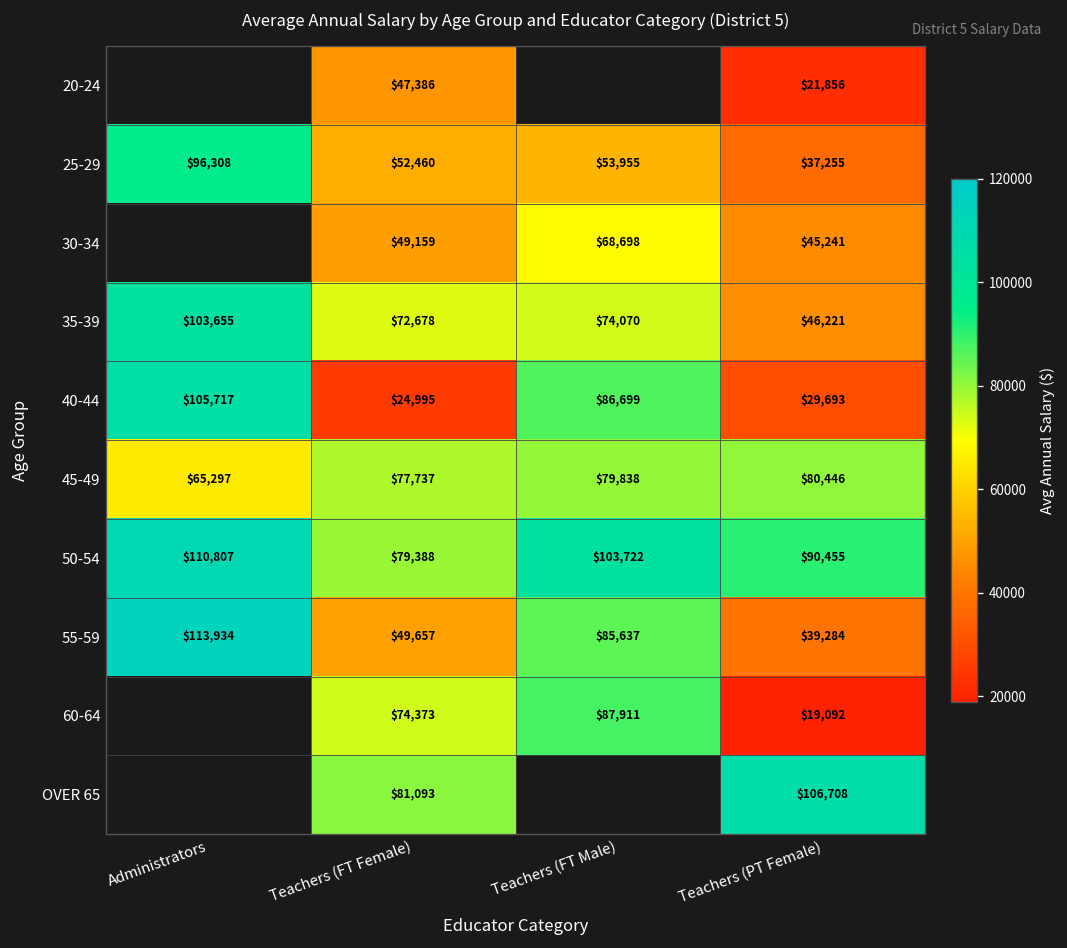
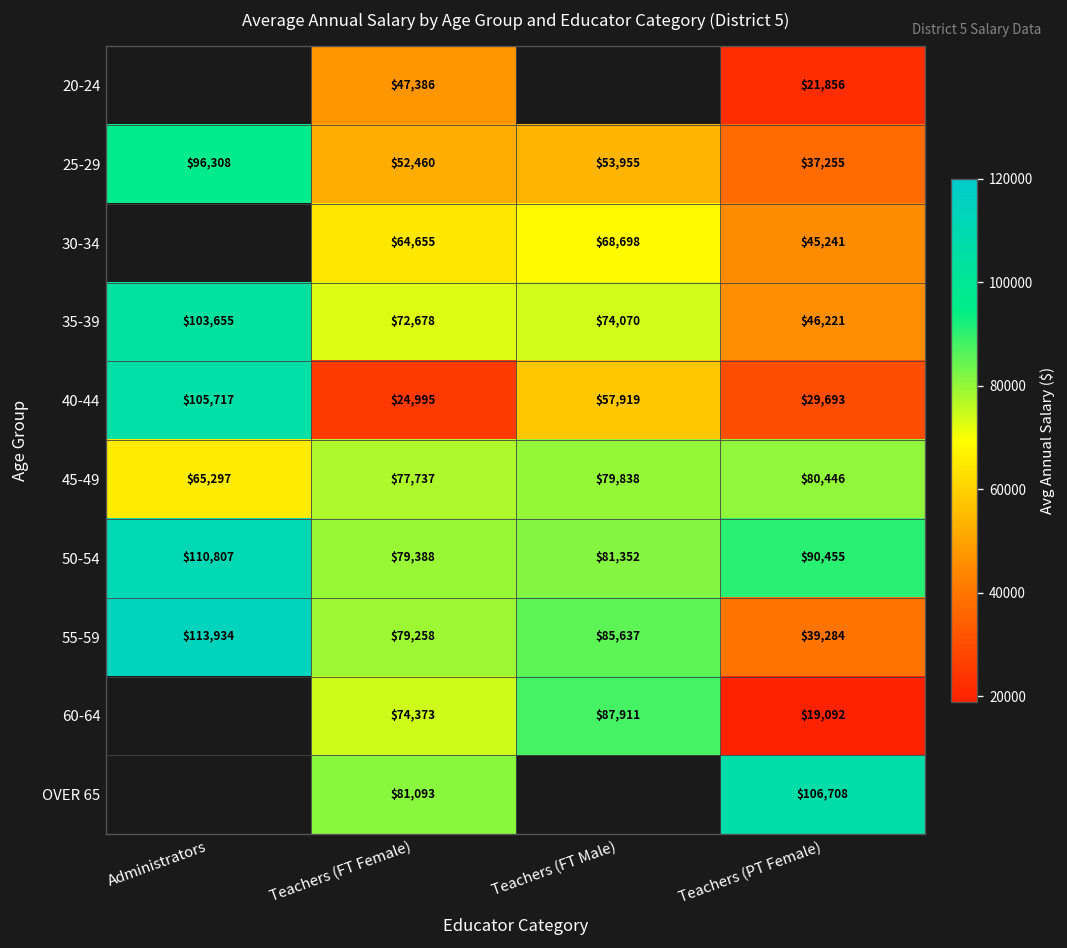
30-34, Teachers (FT Female): $49,159 -> $64,655
40-44, Teachers (FT Male): $86,699 -> $57,919
50-54, Teachers (FT Male): $103,722 -> $81,352
55-59, Teachers (FT Female): $49,657 -> $79,258
